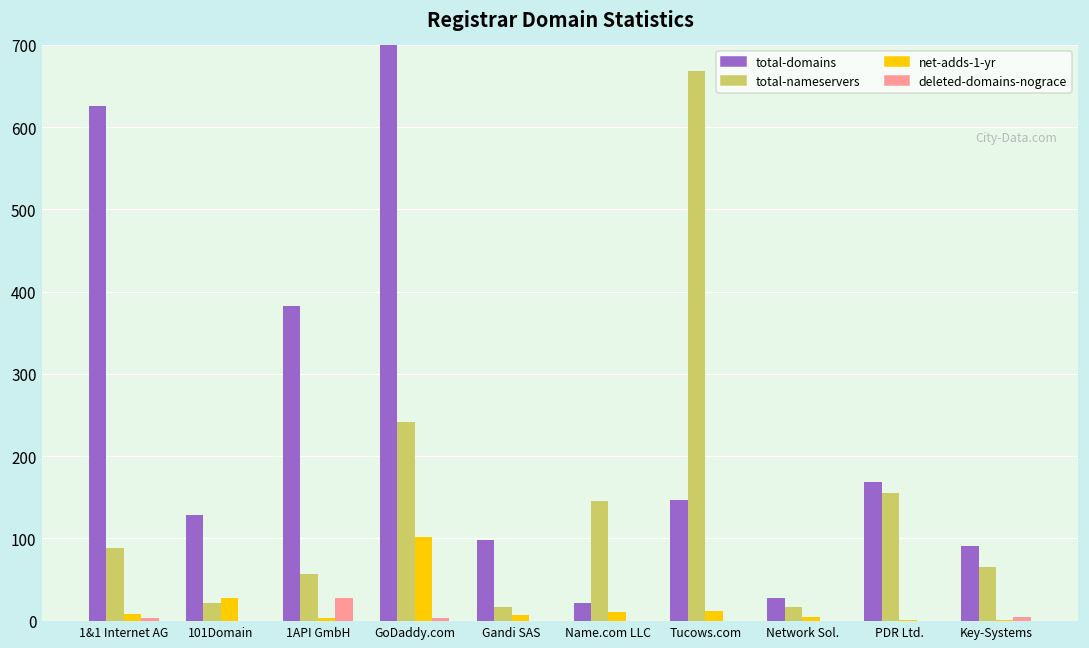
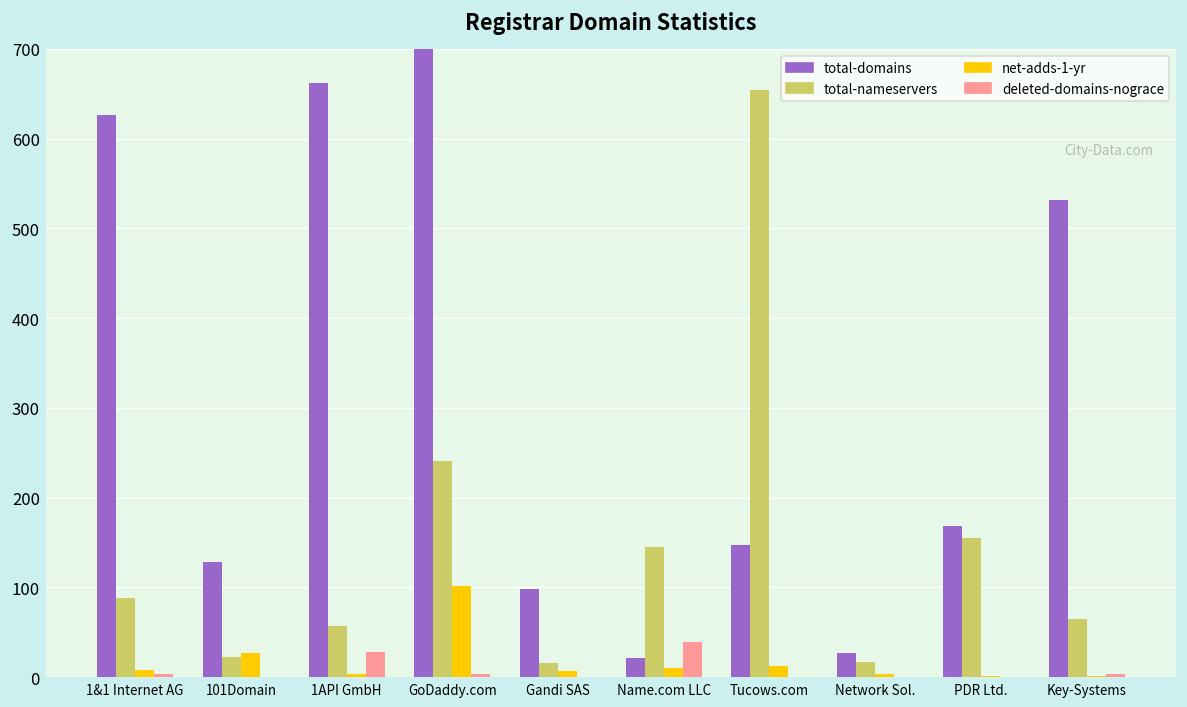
total-domains, 1API GmbH: 380 -> 660
deleted-domains-nograce, Name.com LLC: 0 -> 40
total-nameservers, Tucows.com: 670 -> 650
total-domains, Key-Systems: 90 -> 530
